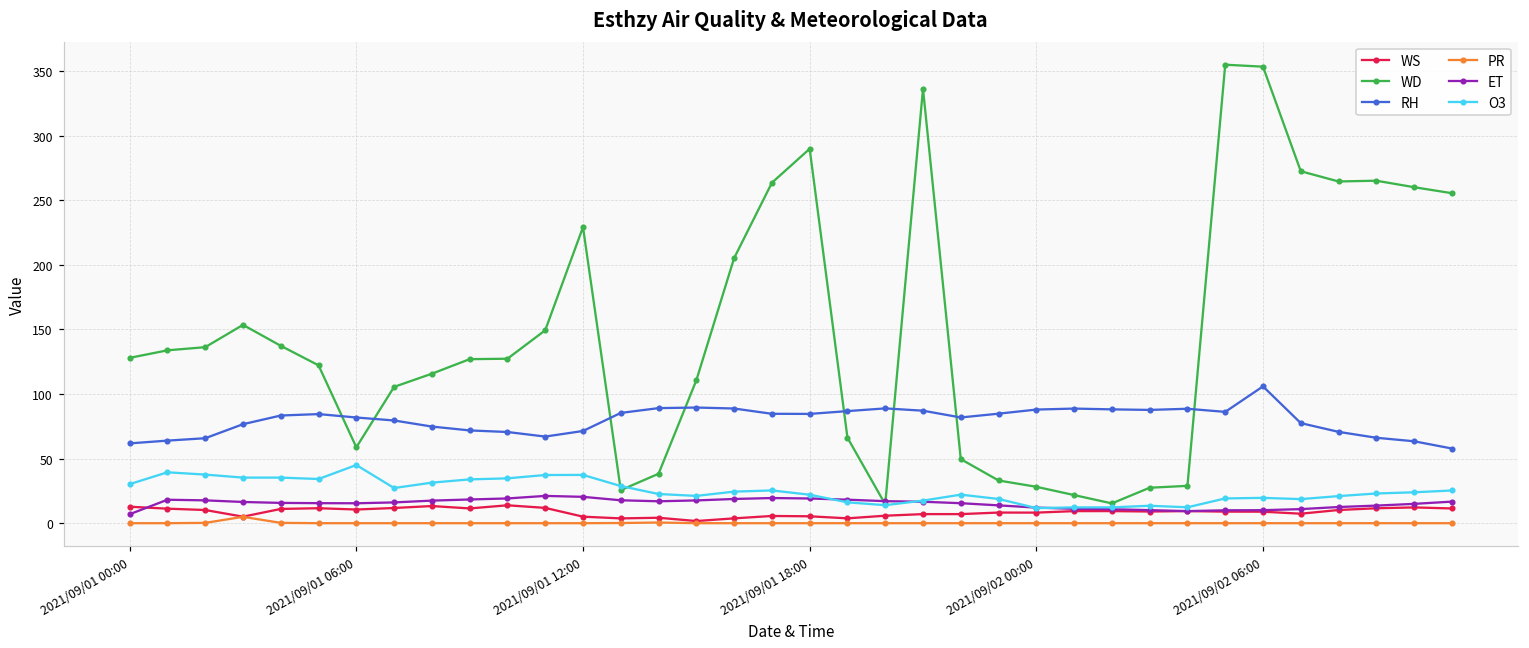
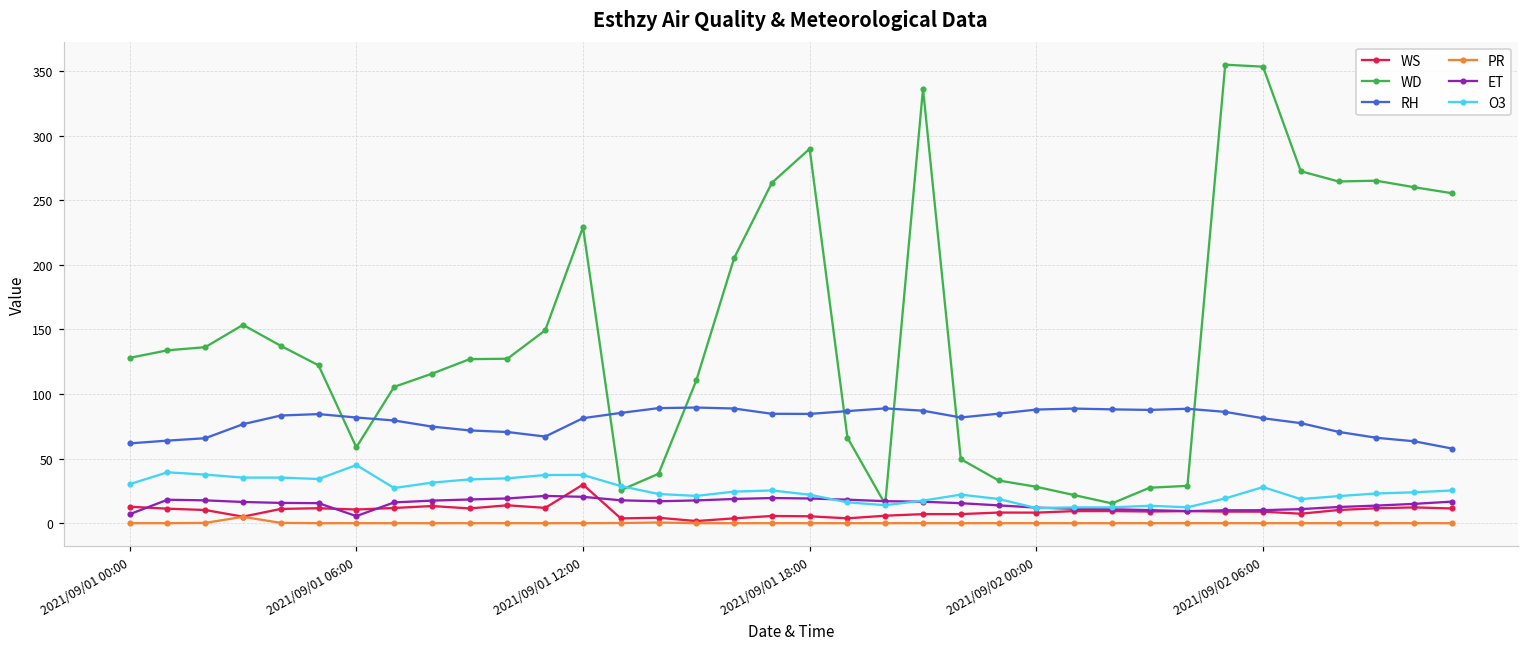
ET, 2021/09/01 06:00: 15 -> 5
WS, 2021/09/01 12:00: 5 -> 30
RH, 2021/09/01 12:00: 71 -> 81
RH, 2021/09/02 06:00: 106 -> 81
O3, 2021/09/02 06:00: 20 -> 28
